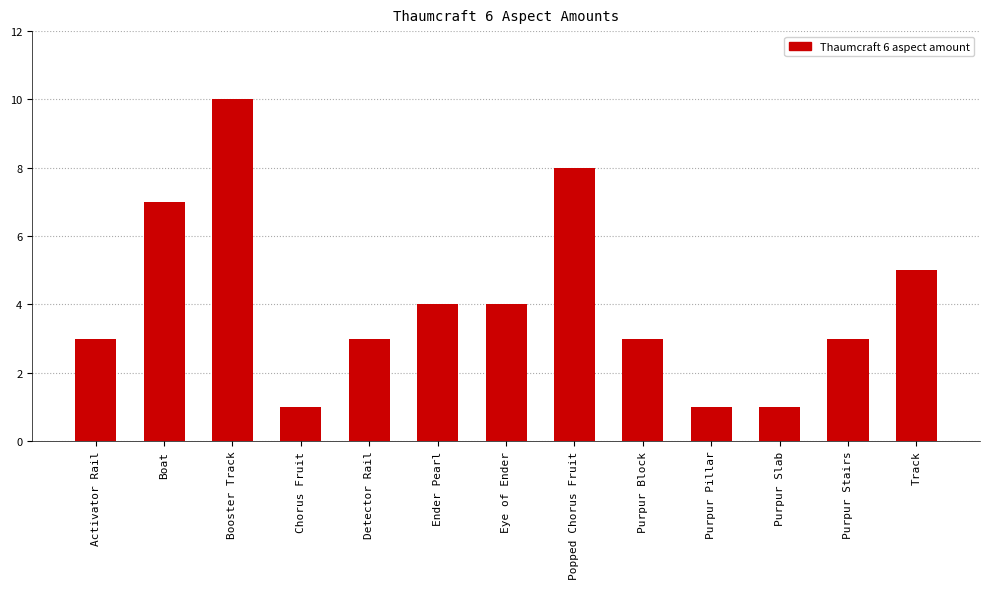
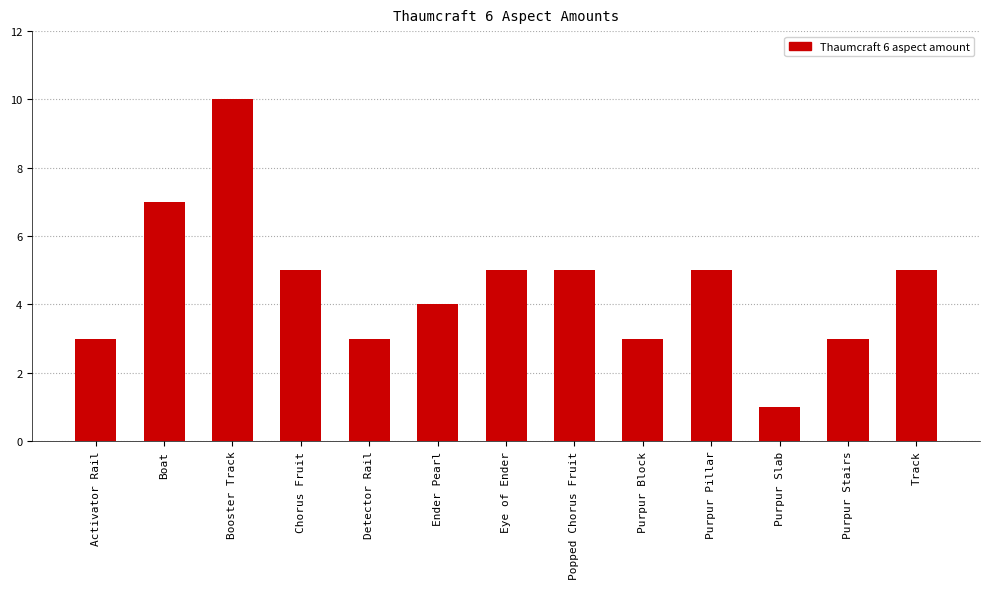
Chorus Fruit: 1 -> 5
Eye of Ender: 4 -> 5
Popped Chorus Fruit: 8 -> 5
Purpur Pillar: 1 -> 5
